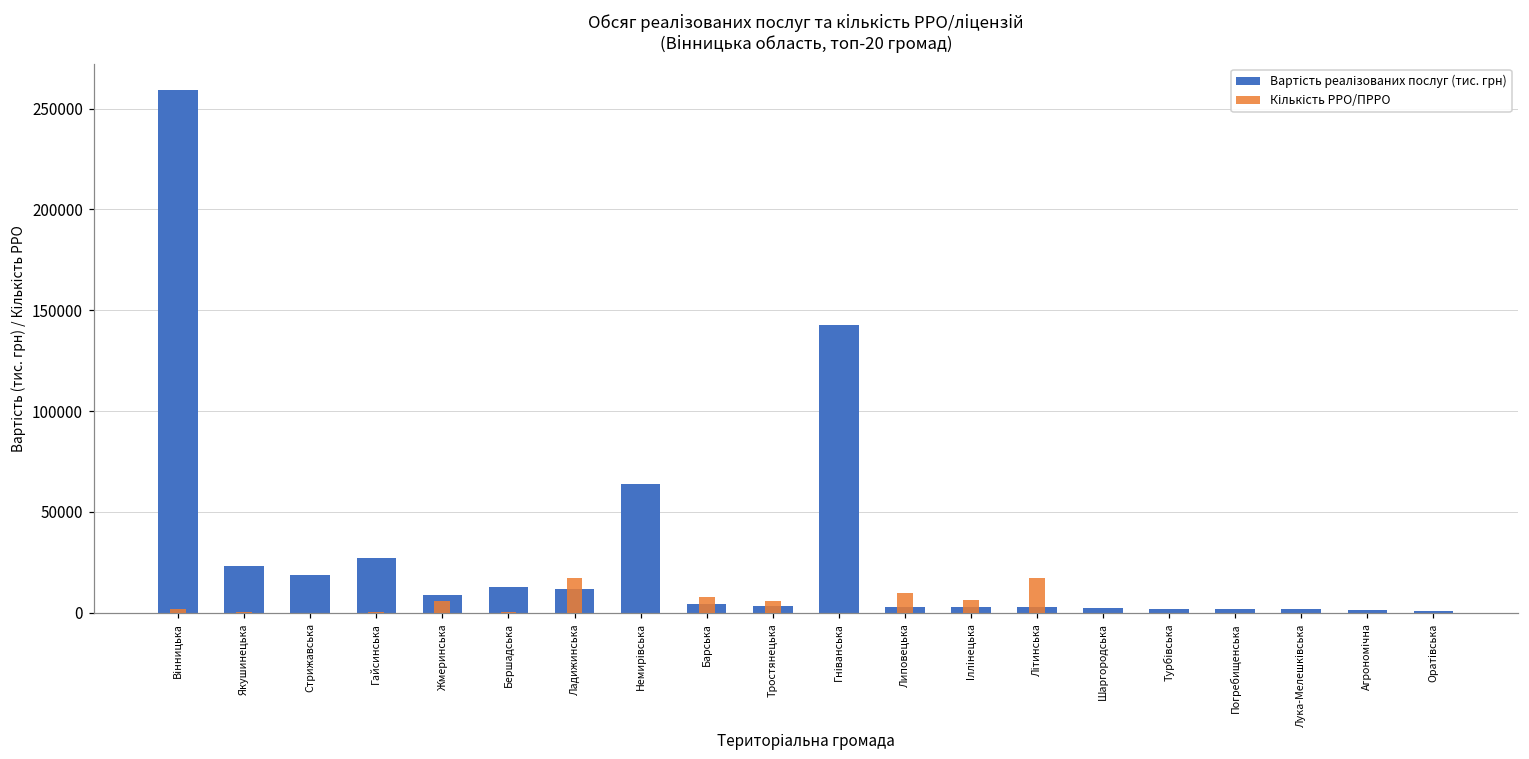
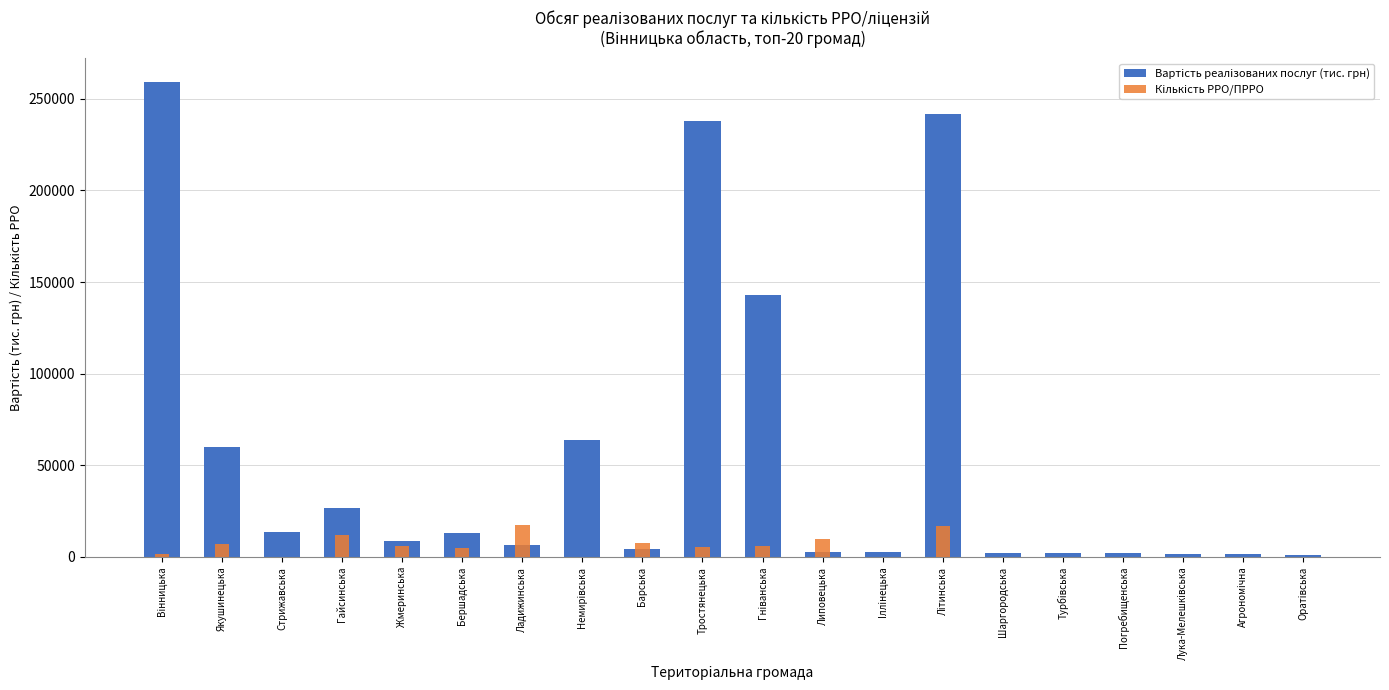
Вартість реалізованих послуг (тис. грн), Якушинецька: 23000 -> 60000
Кількість РРО/ПРРО, Якушинецька: 0 -> 7000
Вартість реалізованих послуг (тис. грн), Стрижавська: 19000 -> 13000
Кількість РРО/ПРРО, Гайсинська: 0 -> 12000
Кількість РРО/ПРРО, Бершадська: 0 -> 5000
Вартість реалізованих послуг (тис. грн), Ладижинська: 12000 -> 7000
Вартість реалізованих послуг (тис. грн), Тростянецька: 3000 -> 238000
Кількість РРО/ПРРО, Гніванська: 0 -> 6000
Кількість РРО/ПРРО, Іллінецька: 7000 -> 0
Вартість реалізованих послуг (тис. грн), Літинська: 3000 -> 242000
